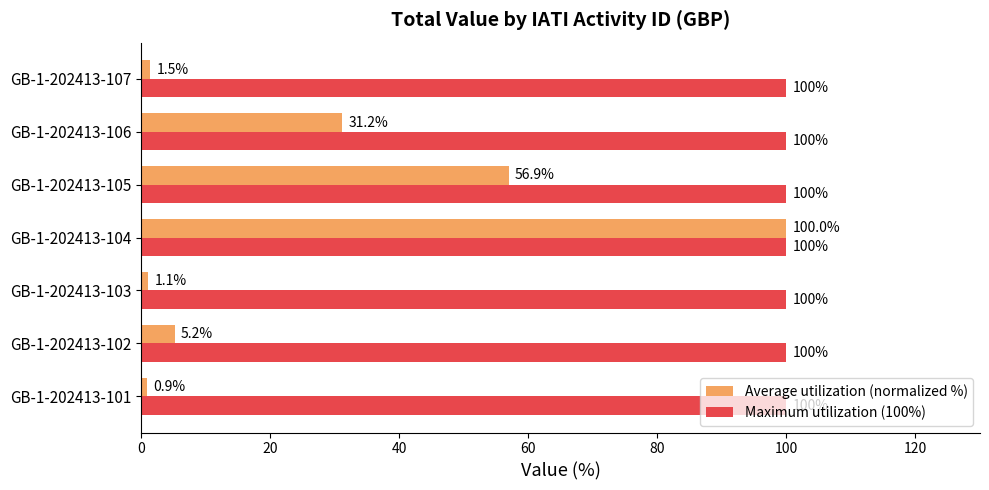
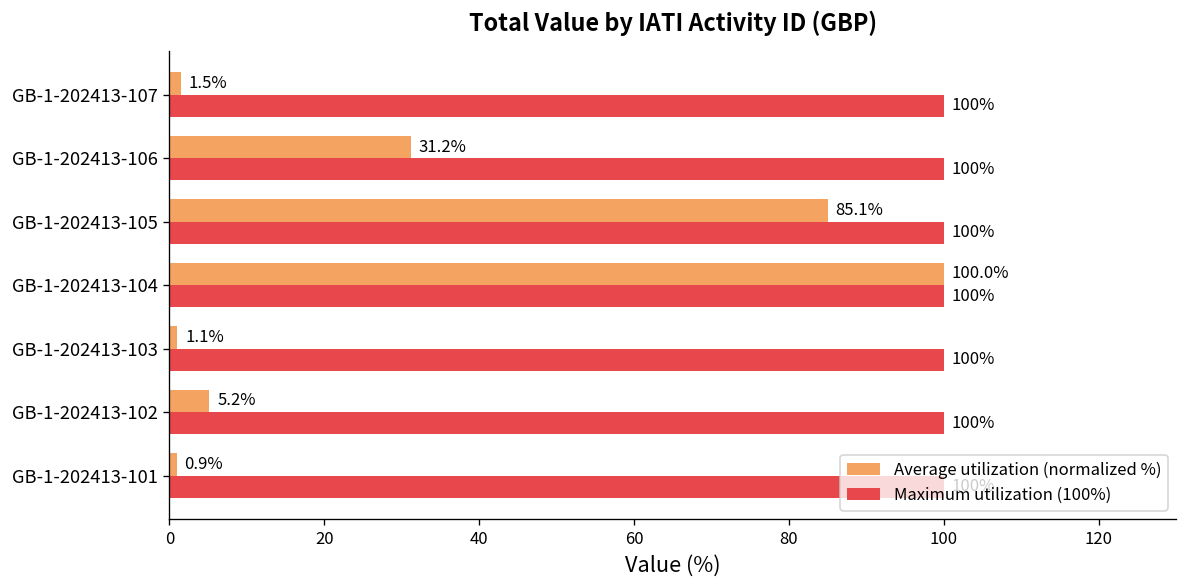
Average utilization (normalized %), GB-1-202413-105: 56.9% -> 85.1%
